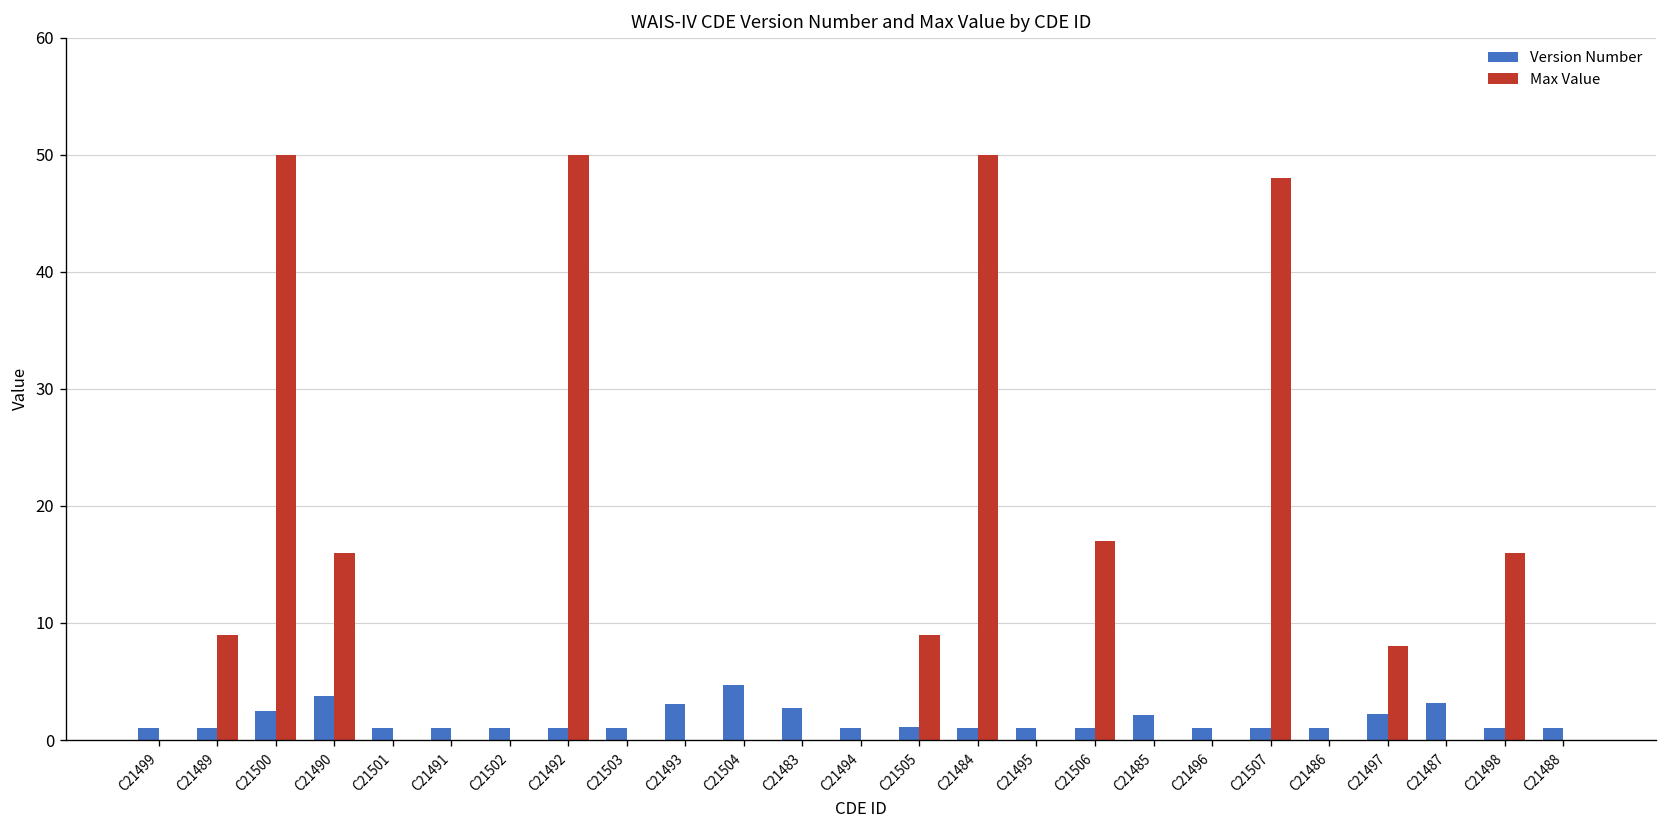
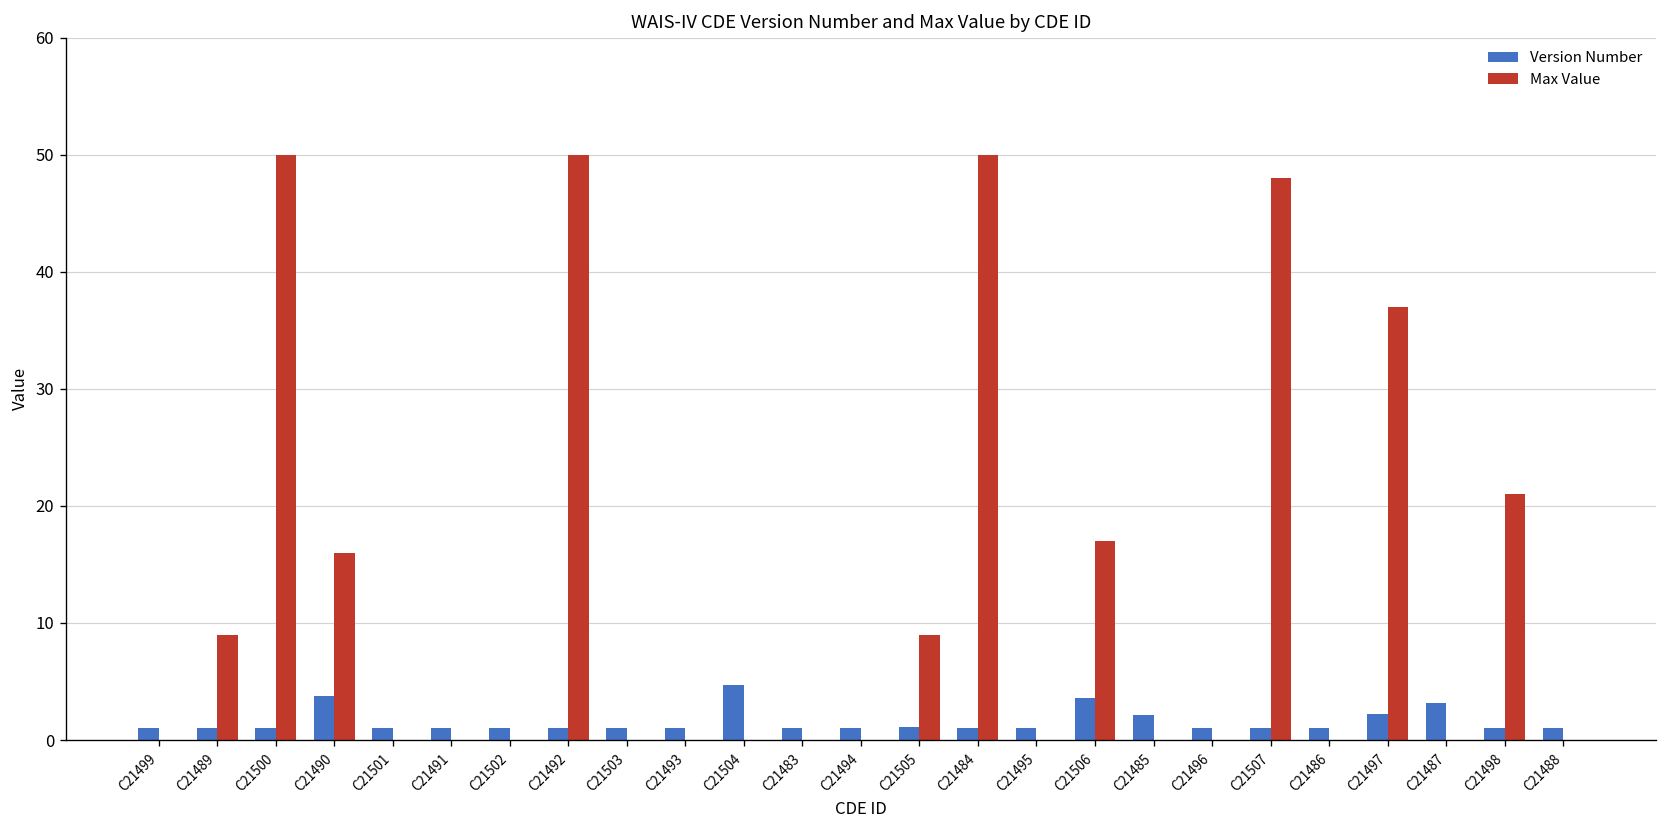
Version Number, C21500: 3 -> 1
Version Number, C21493: 3 -> 1
Version Number, C21483: 3 -> 1
Version Number, C21506: 1 -> 4
Max Value, C21497: 8 -> 37
Max Value, C21498: 16 -> 21
